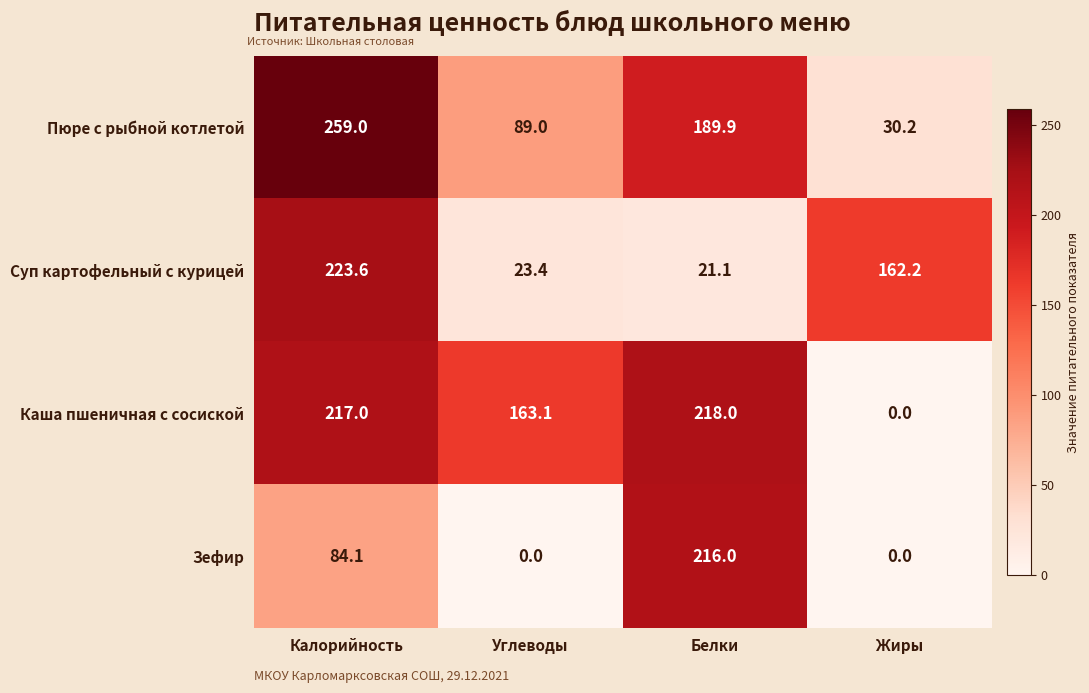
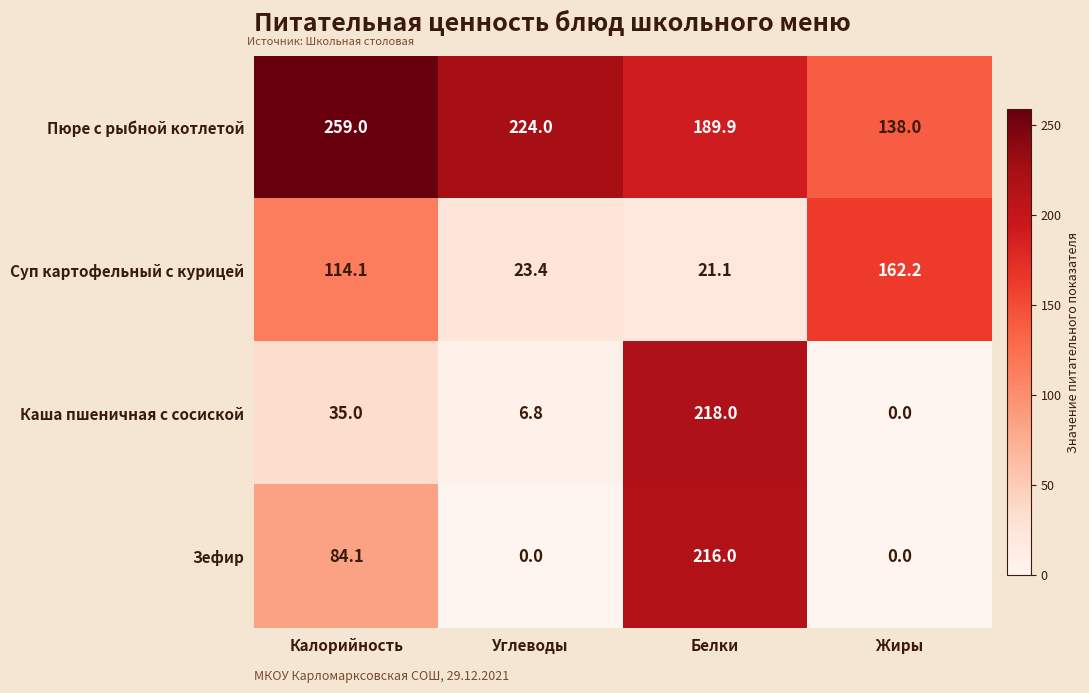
Пюре с рыбной котлетой, Углеводы: 89.0 -> 224.0
Пюре с рыбной котлетой, Жиры: 30.2 -> 138.0
Суп картофельный с курицей, Калорийность: 223.6 -> 114.1
Каша пшеничная с сосиской, Калорийность: 217.0 -> 35.0
Каша пшеничная с сосиской, Углеводы: 163.1 -> 6.8
